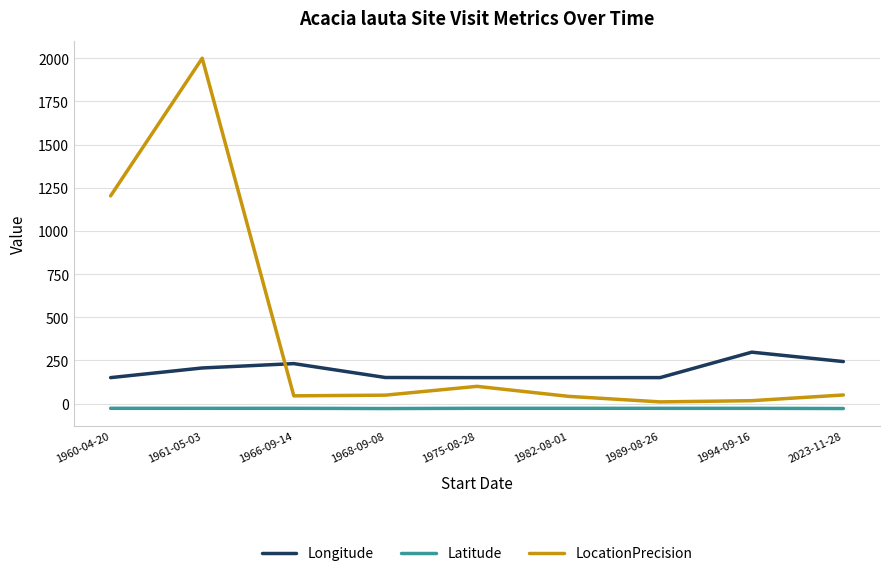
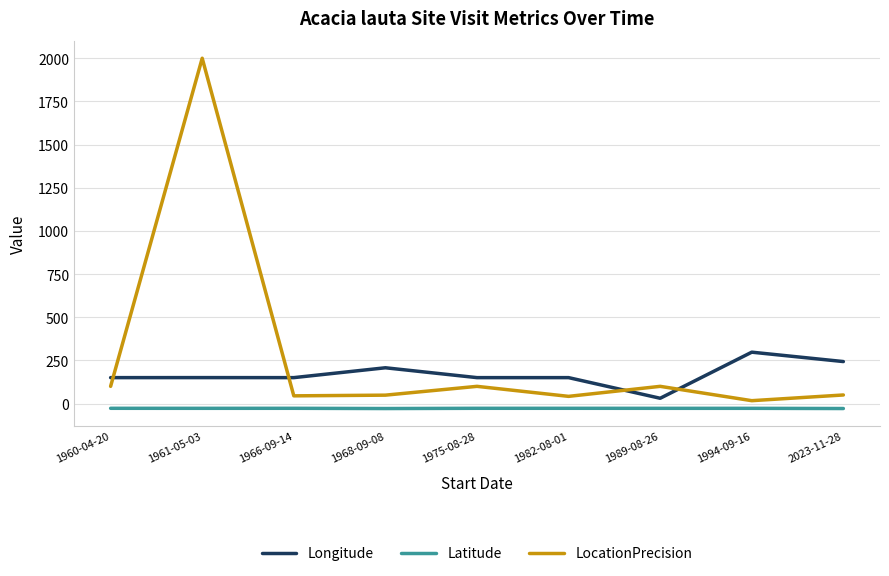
LocationPrecision, 1960-04-20: 1200 -> 100
Longitude, 1961-05-03: 210 -> 150
Longitude, 1966-09-14: 230 -> 150
Longitude, 1968-09-08: 150 -> 210
Longitude, 1989-08-26: 150 -> 30
LocationPrecision, 1989-08-26: 10 -> 100
